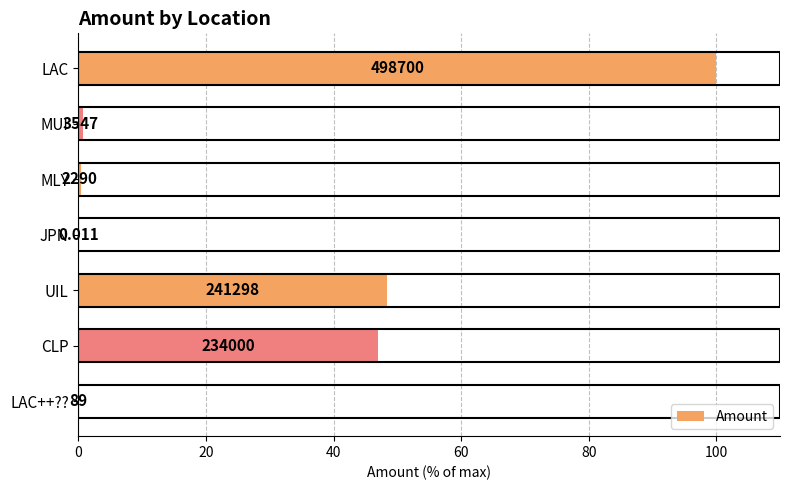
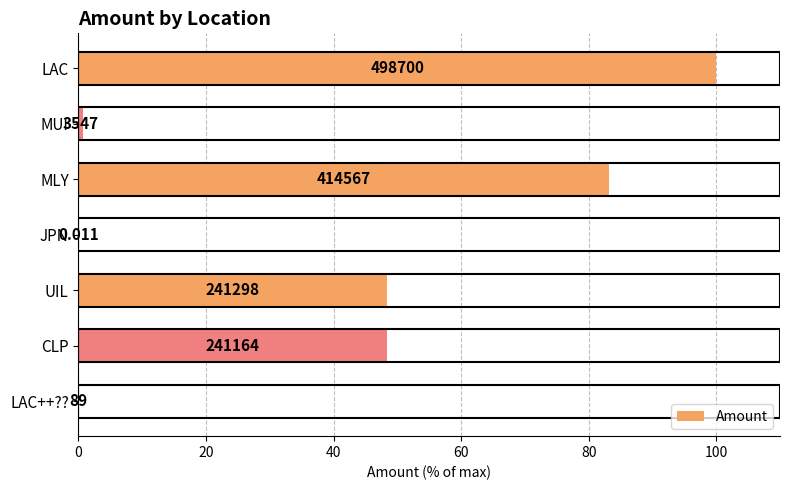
MLY: 2290 -> 414567
CLP: 234000 -> 241164
